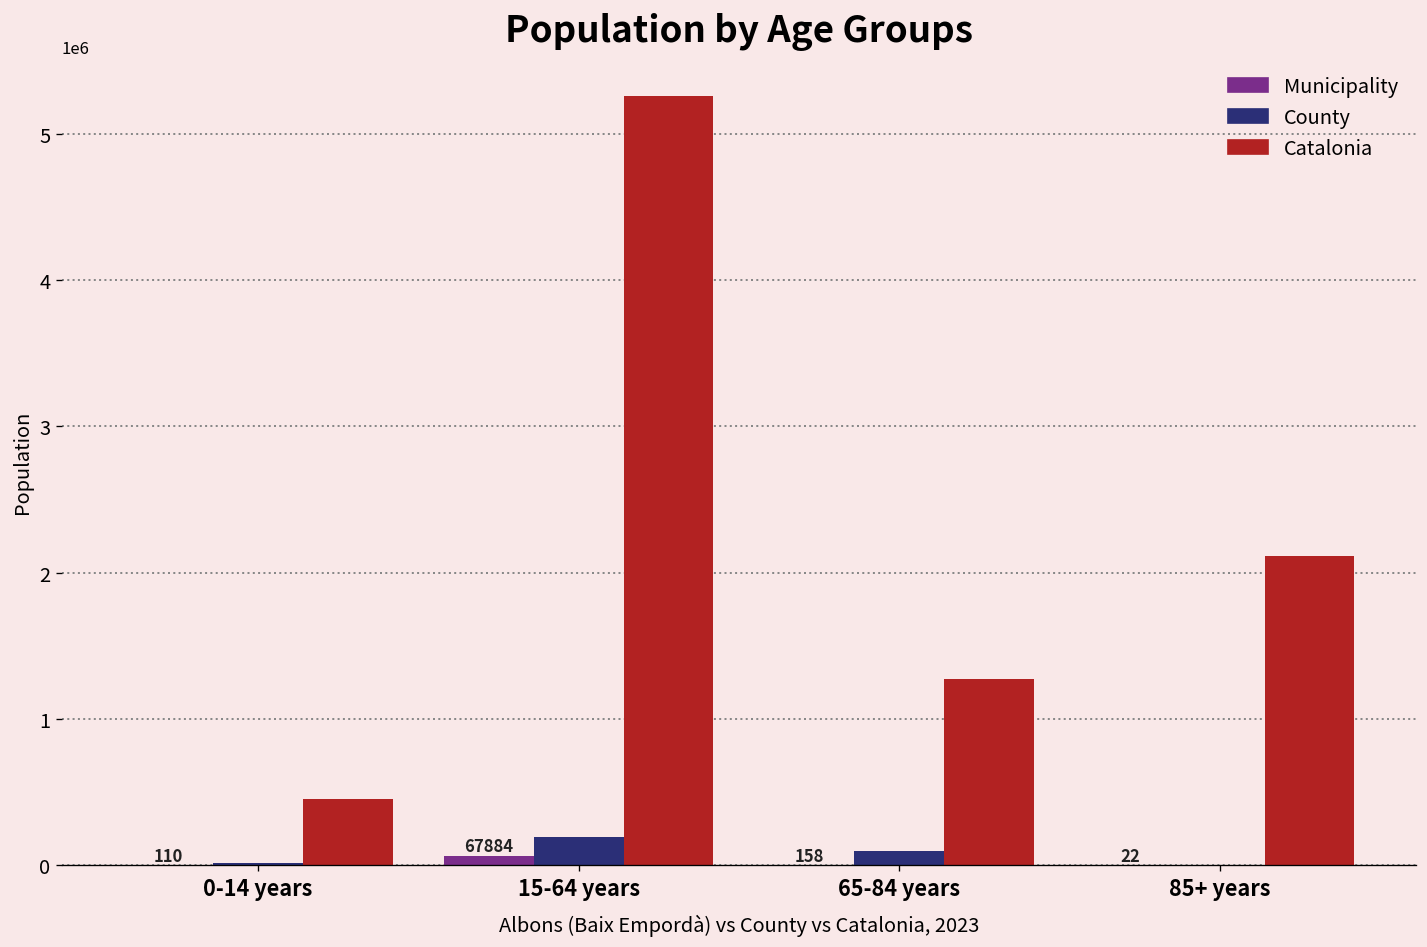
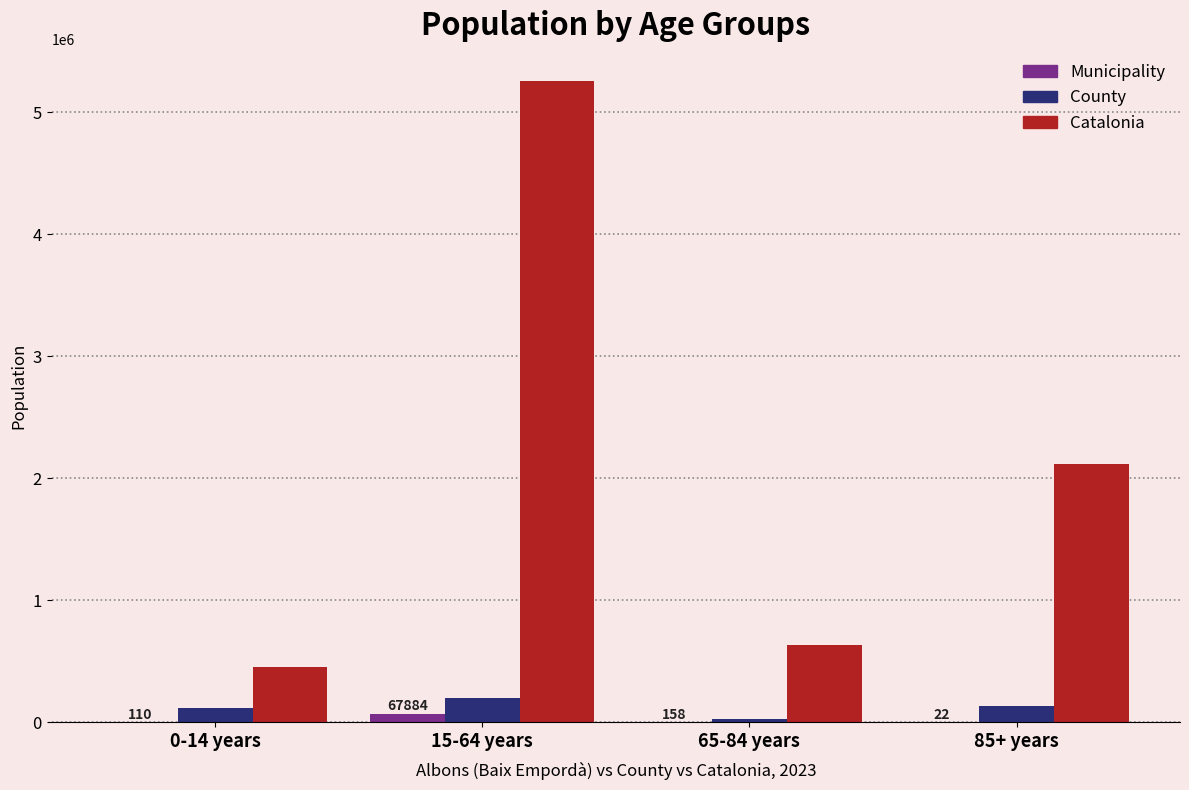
County, 0-14 years: 20000 -> 110000
County, 65-84 years: 100000 -> 20000
Catalonia, 65-84 years: 1270000 -> 630000
County, 85+ years: 0 -> 140000
